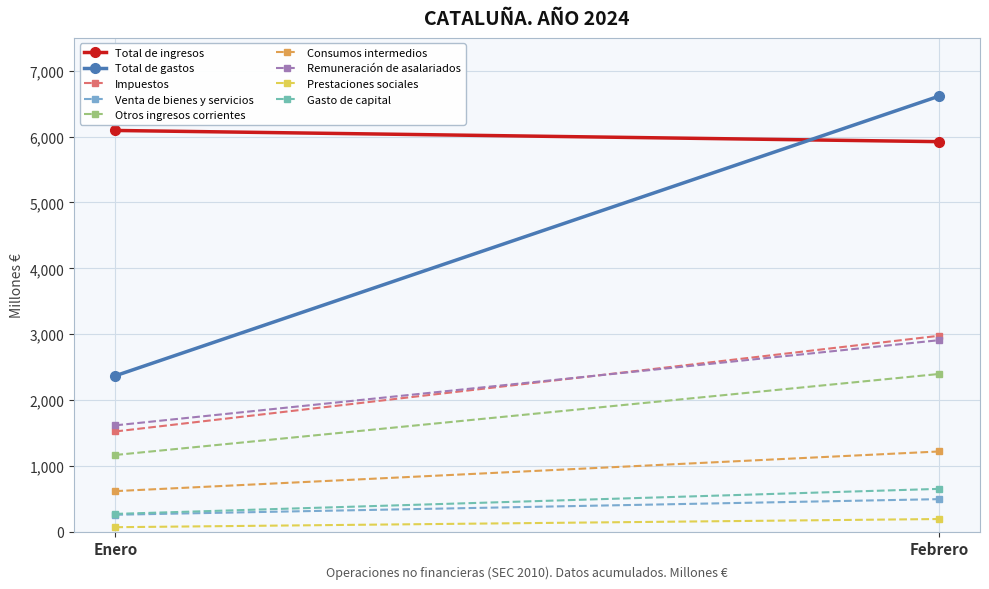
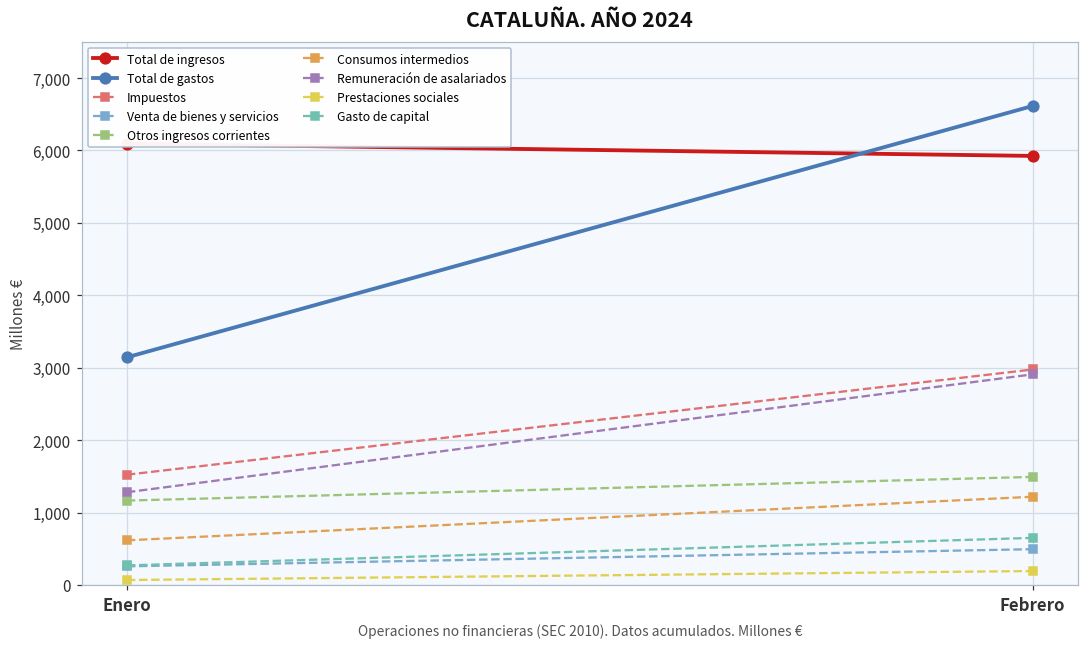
Total de gastos, Enero: 2,400 -> 3,100
Remuneración de asalariados, Enero: 1,600 -> 1,300
Otros ingresos corrientes, Febrero: 2,400 -> 1,500
